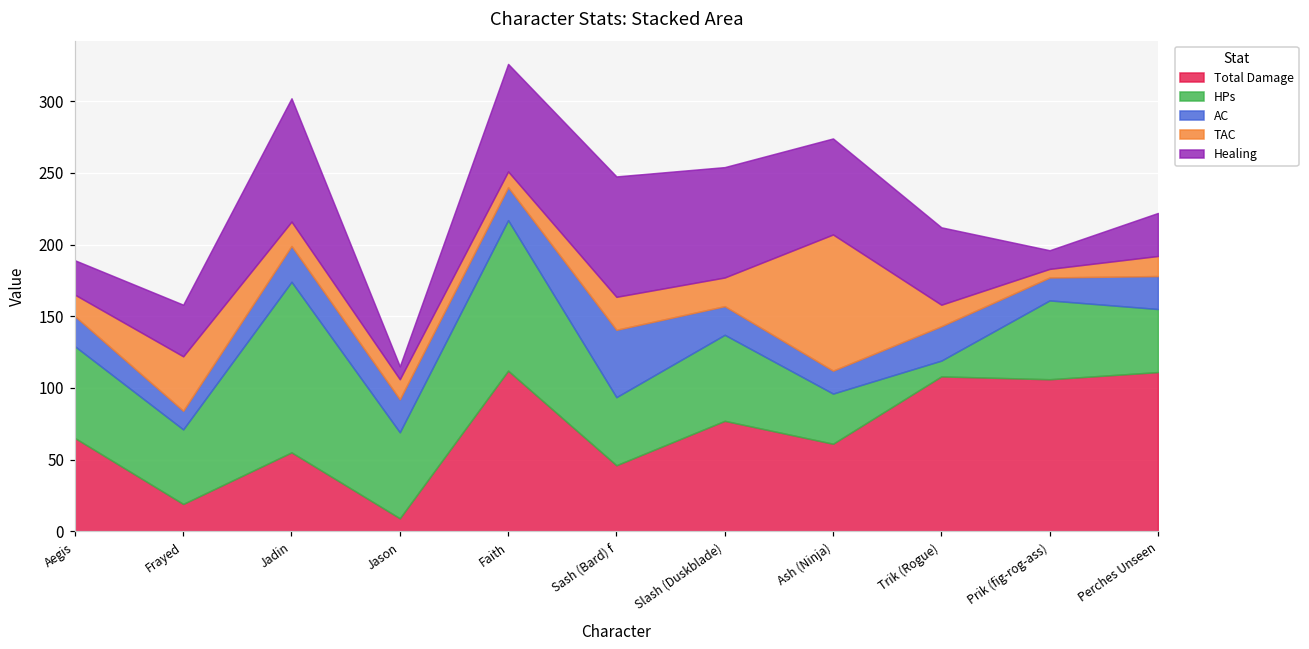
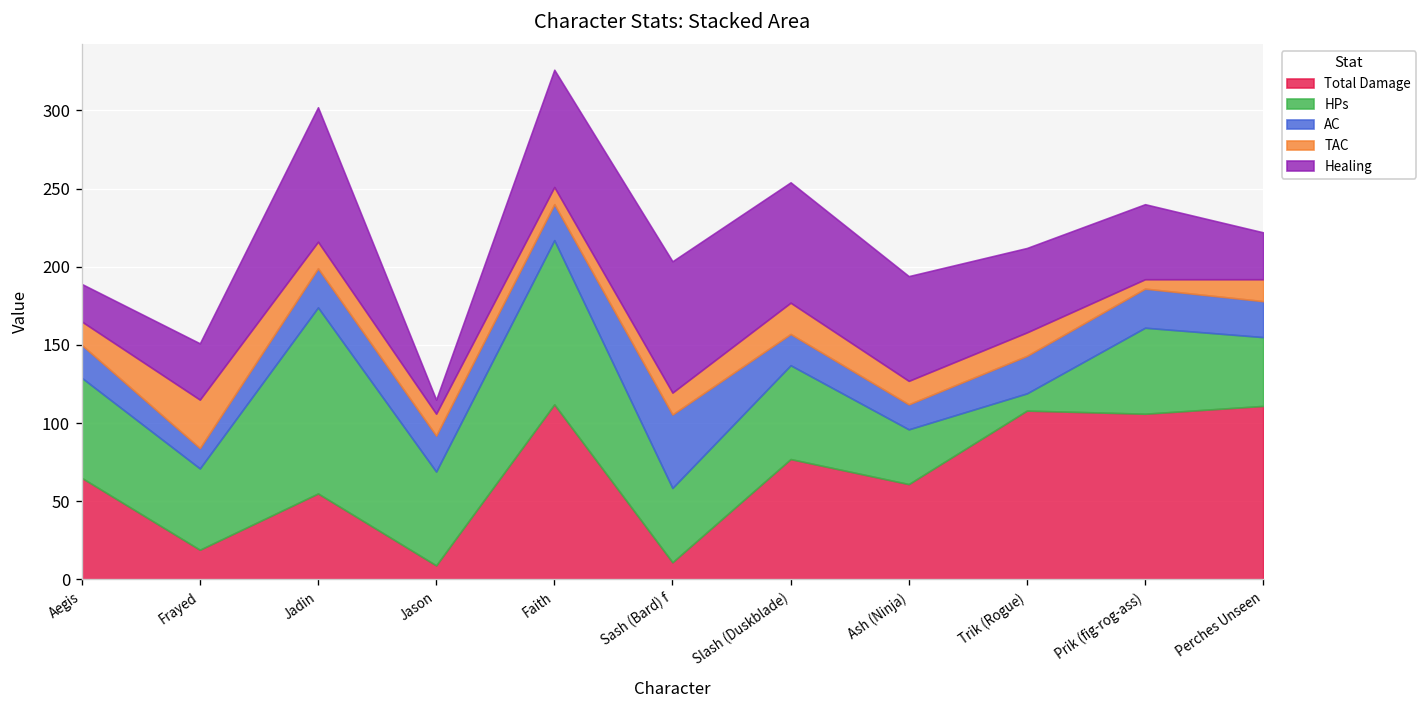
TAC, Frayed: 38 -> 31
Total Damage, Sash (Bard) f: 46 -> 11
TAC, Sash (Bard) f: 23 -> 14
TAC, Ash (Ninja): 95 -> 15
AC, Prik (fig-rog-ass): 16 -> 25
Healing, Prik (fig-rog-ass): 13 -> 48
